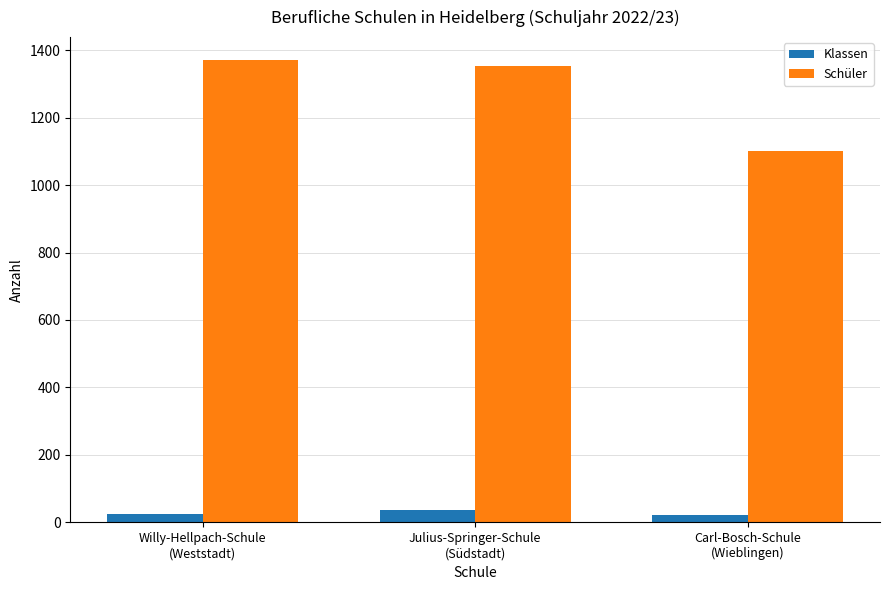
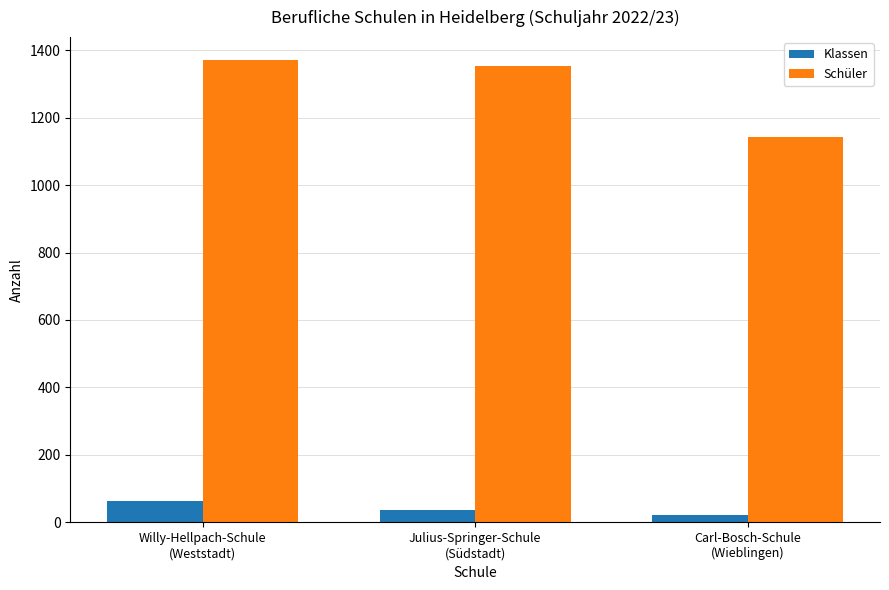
Klassen, Willy-Hellpach-Schule (Weststadt): 20 -> 60
Schüler, Carl-Bosch-Schule (Wieblingen): 1100 -> 1140
